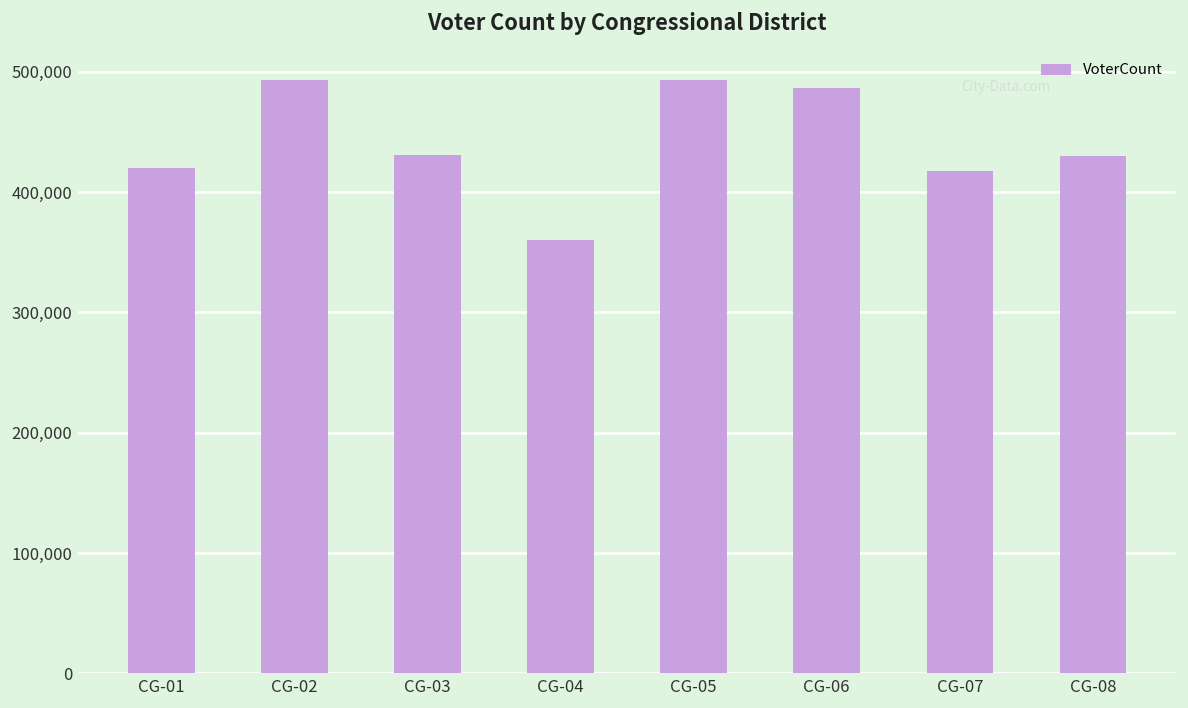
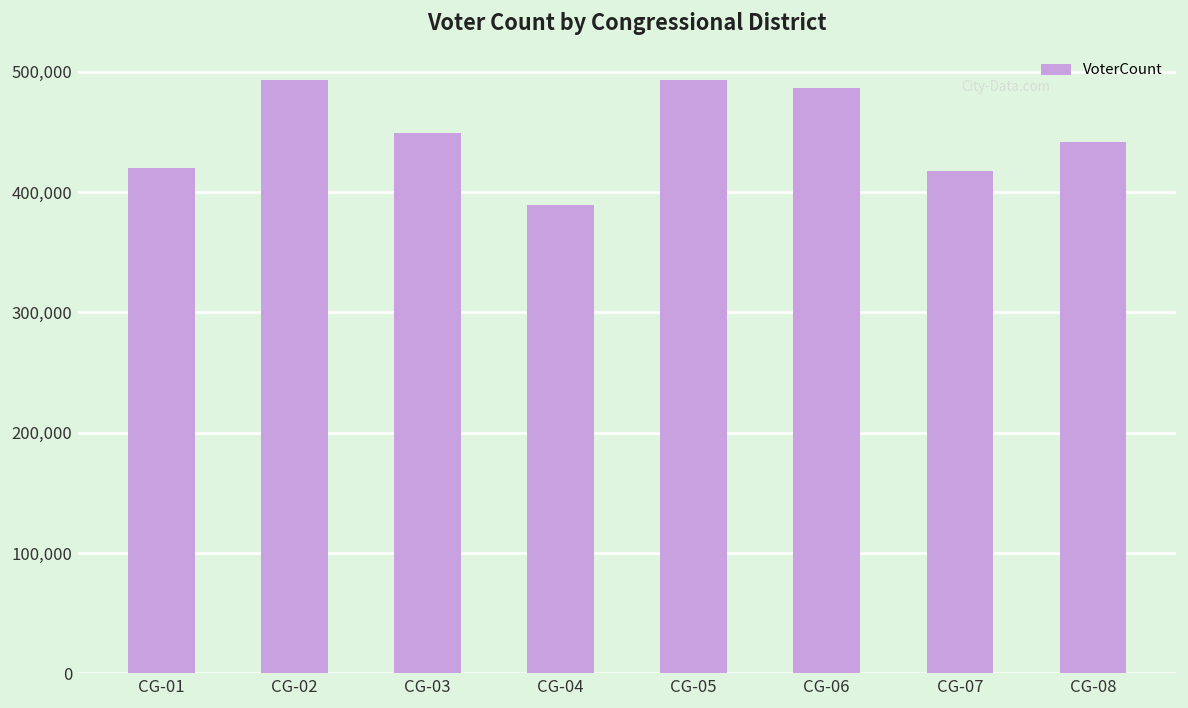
CG-03: 431,000 -> 449,000
CG-04: 360,000 -> 389,000
CG-08: 430,000 -> 442,000
